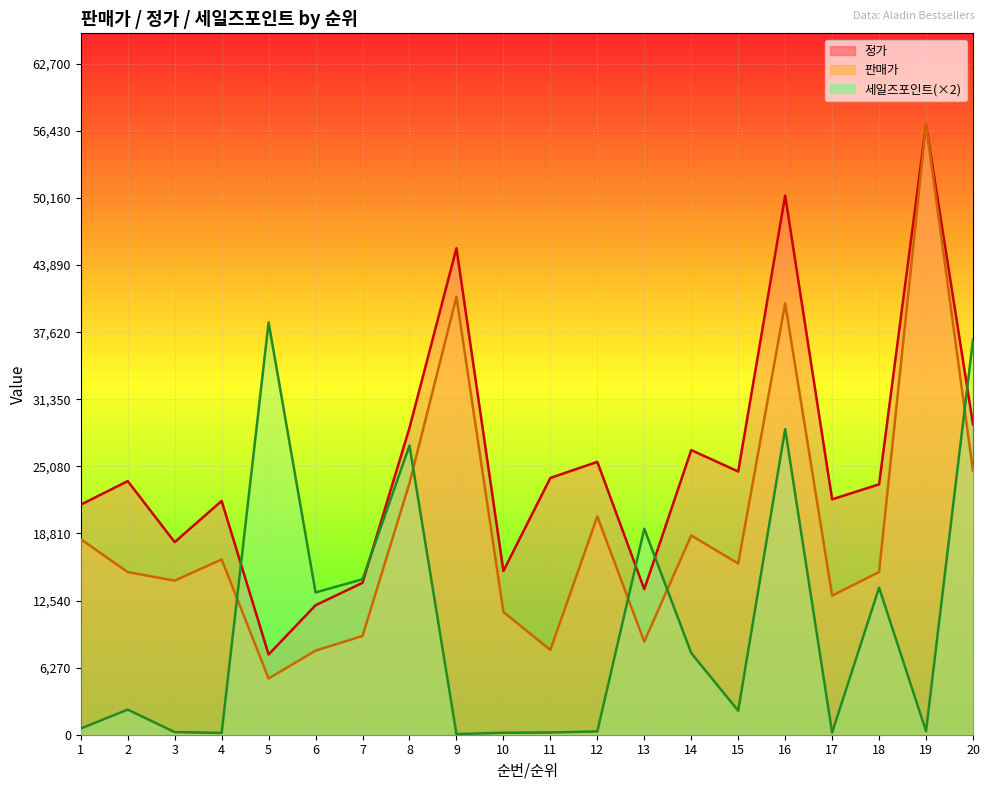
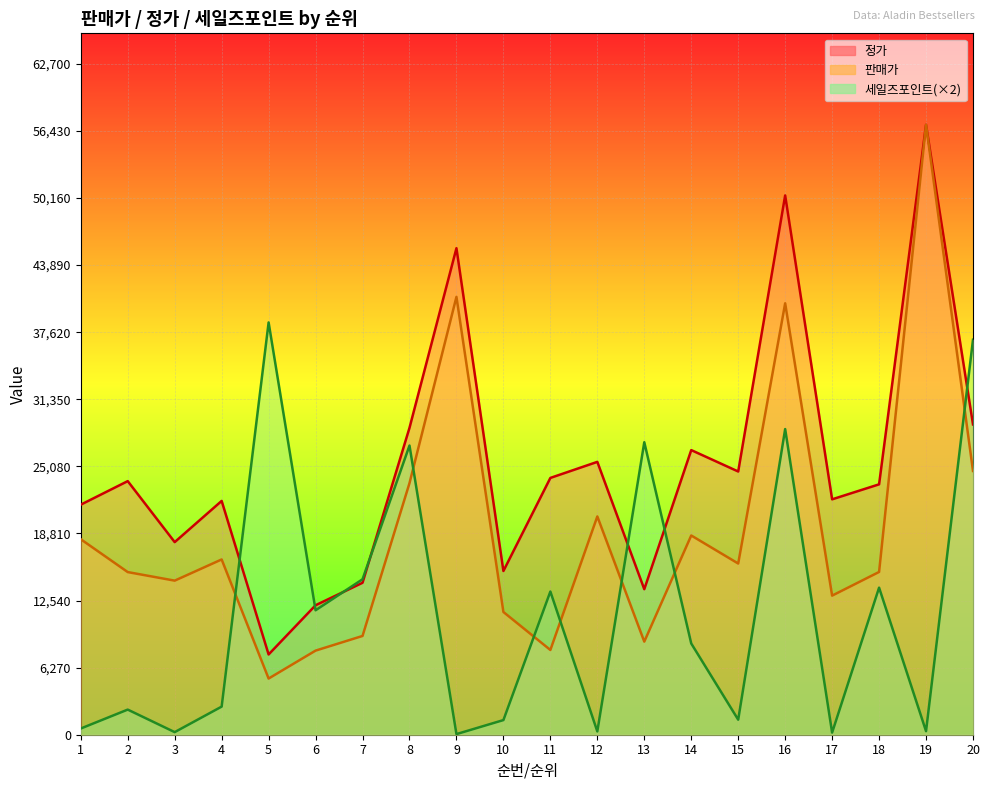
세일즈포인트(×2), 4: 200 -> 2,600
세일즈포인트(×2), 6: 13,300 -> 11,600
세일즈포인트(×2), 10: 200 -> 1,400
세일즈포인트(×2), 11: 200 -> 13,400
세일즈포인트(×2), 13: 19,300 -> 27,300
세일즈포인트(×2), 14: 7,600 -> 8,500
세일즈포인트(×2), 15: 2,200 -> 1,400
